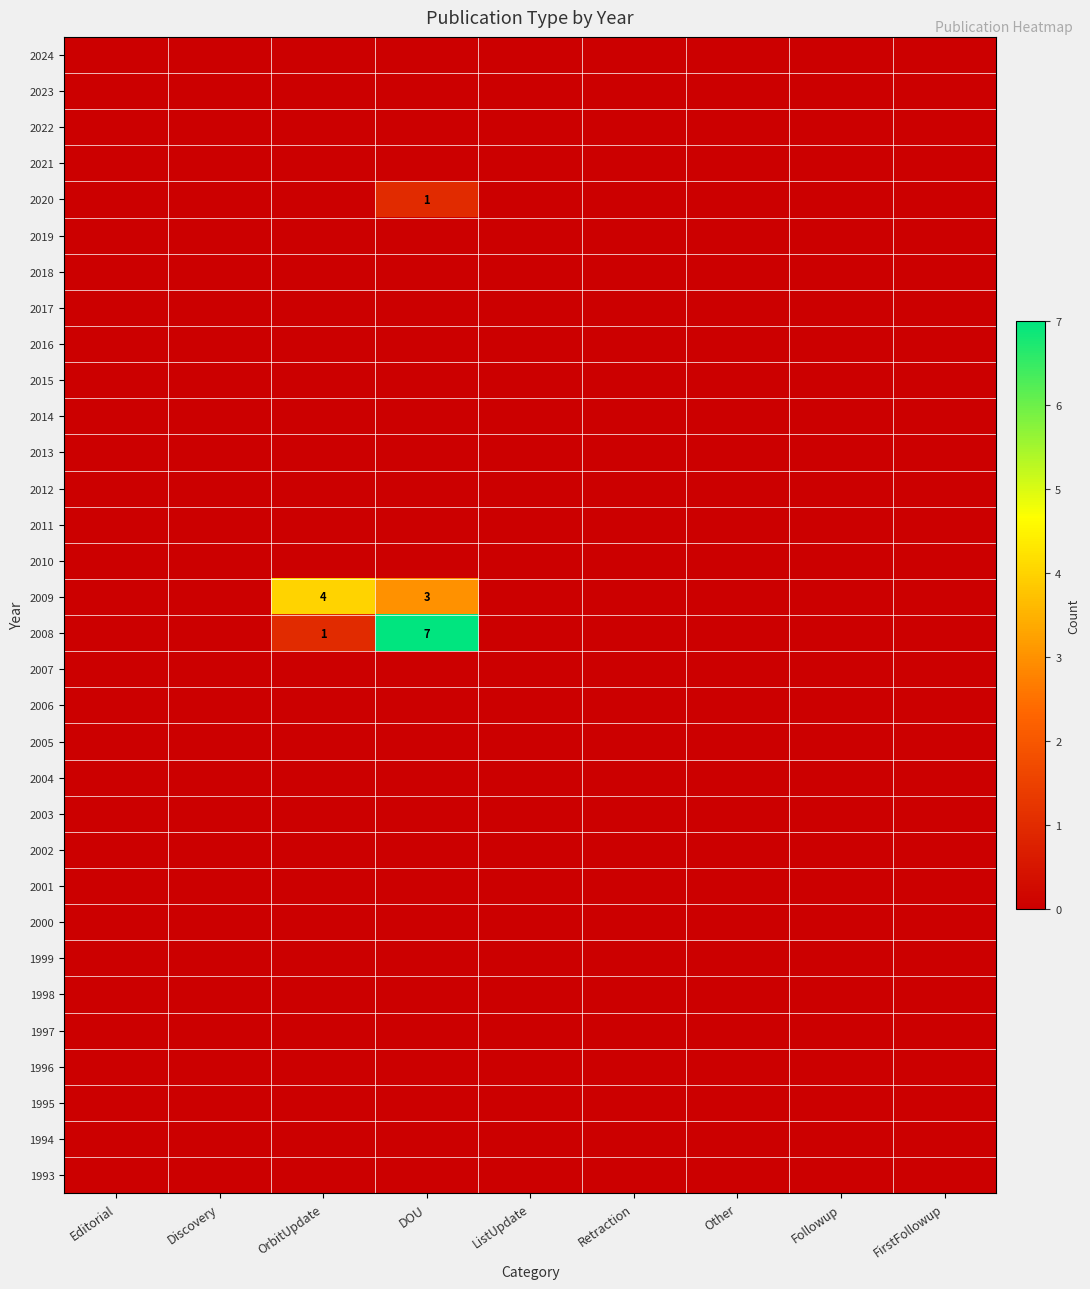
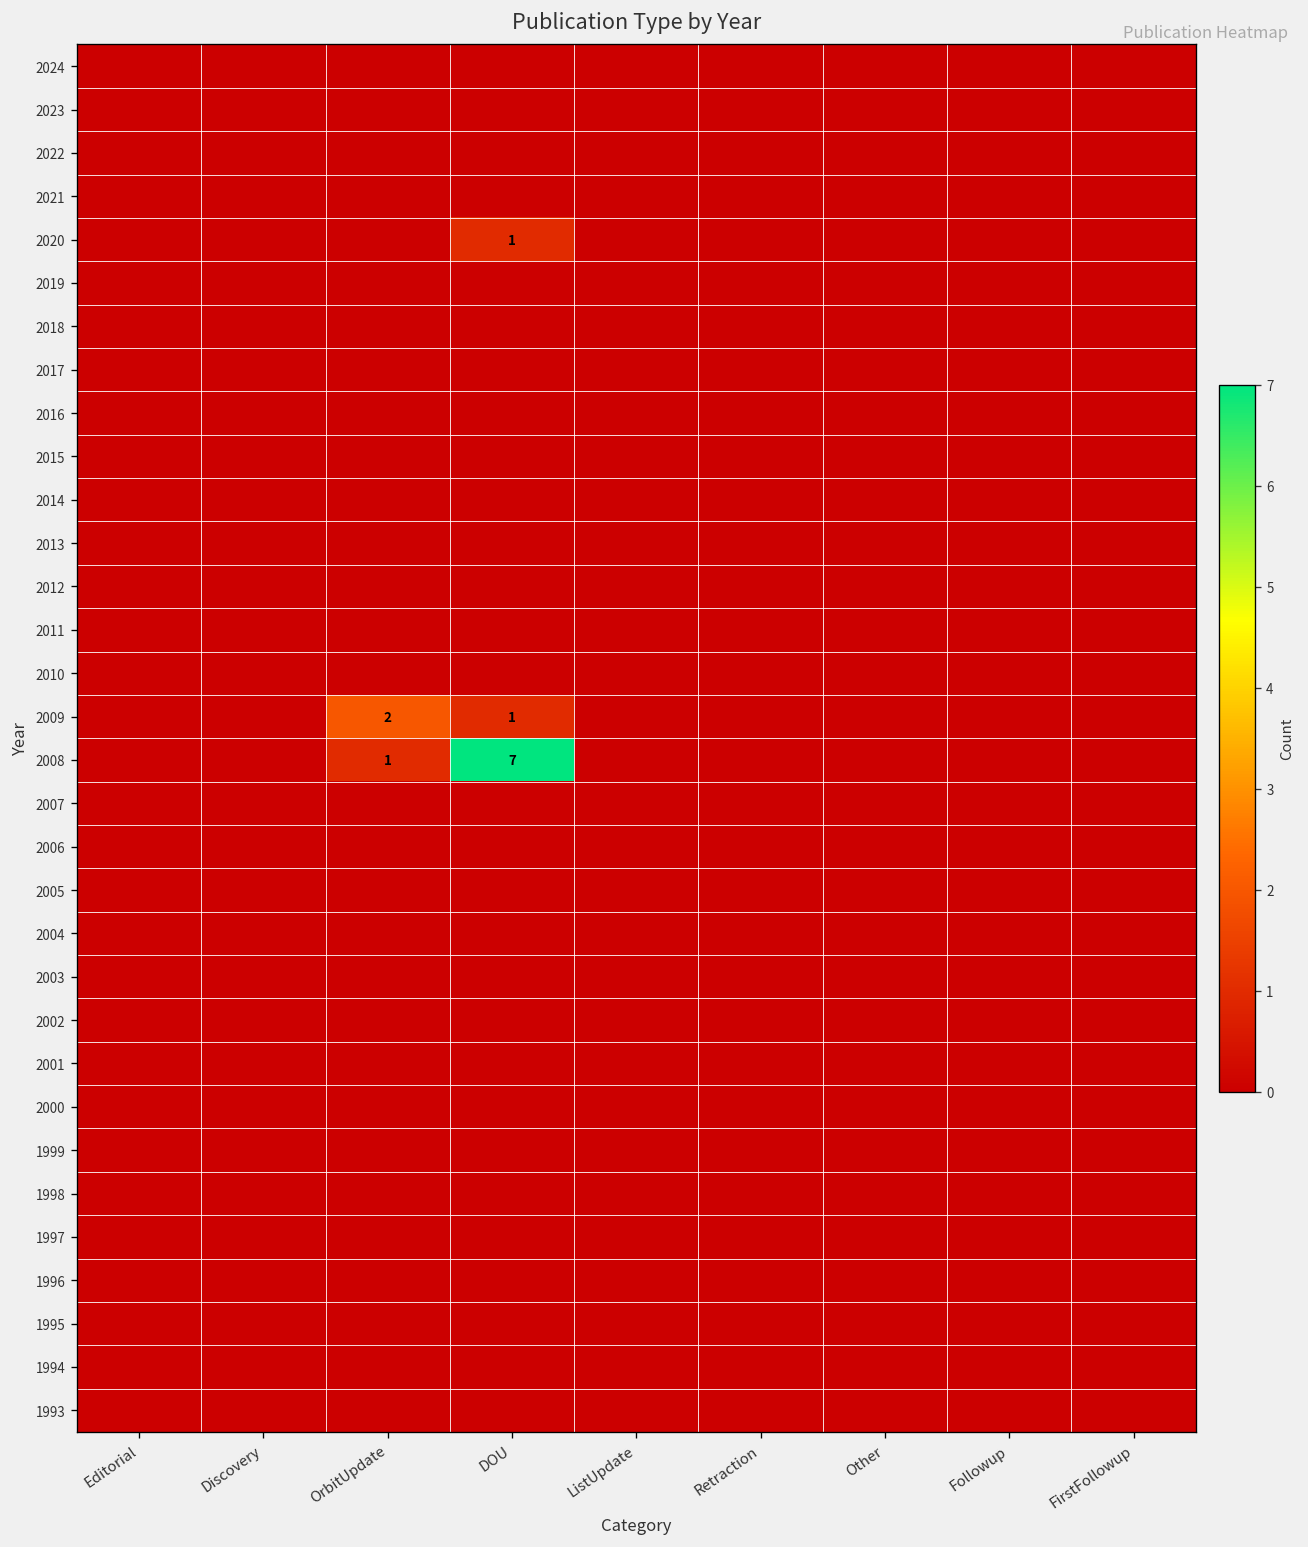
2009, OrbitUpdate: 4 -> 2
2009, DOU: 3 -> 1
